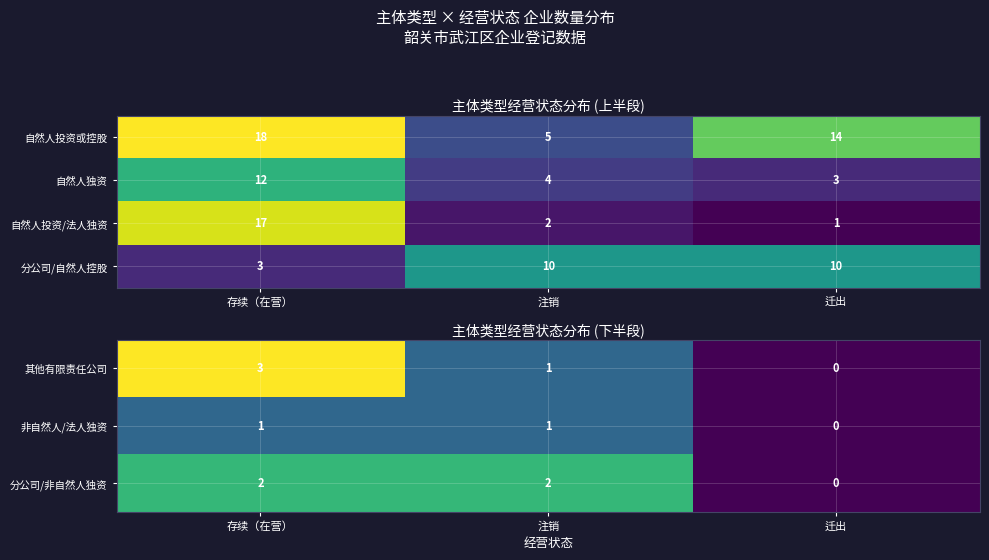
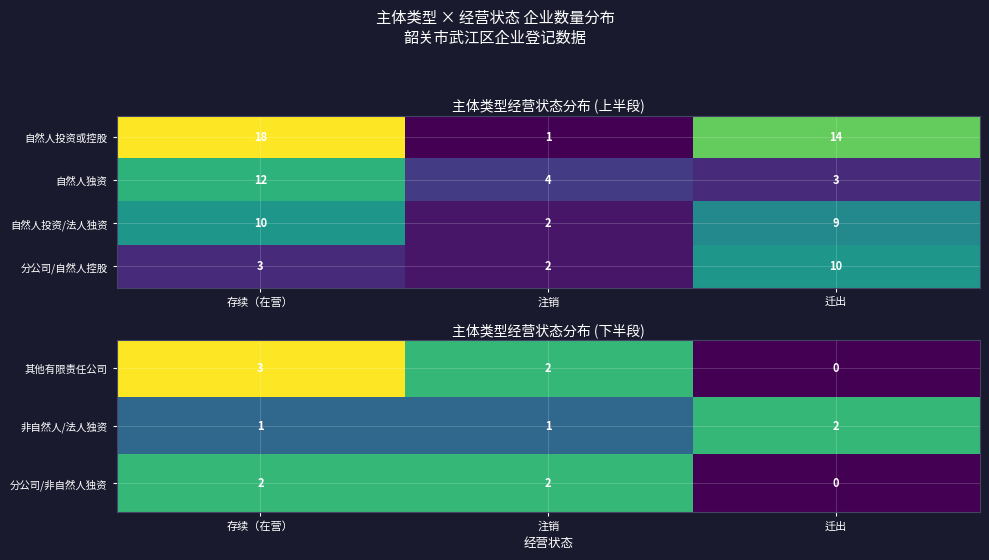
主体类型经营状态分布 (上半段), 自然人投资或控股, 注销: 5 -> 1
主体类型经营状态分布 (上半段), 自然人投资/法人独资, 存续（在营）: 17 -> 10
主体类型经营状态分布 (上半段), 自然人投资/法人独资, 迁出: 1 -> 9
主体类型经营状态分布 (上半段), 分公司/自然人控股, 注销: 10 -> 2
主体类型经营状态分布 (下半段), 其他有限责任公司, 注销: 1 -> 2
主体类型经营状态分布 (下半段), 非自然人/法人独资, 迁出: 0 -> 2
